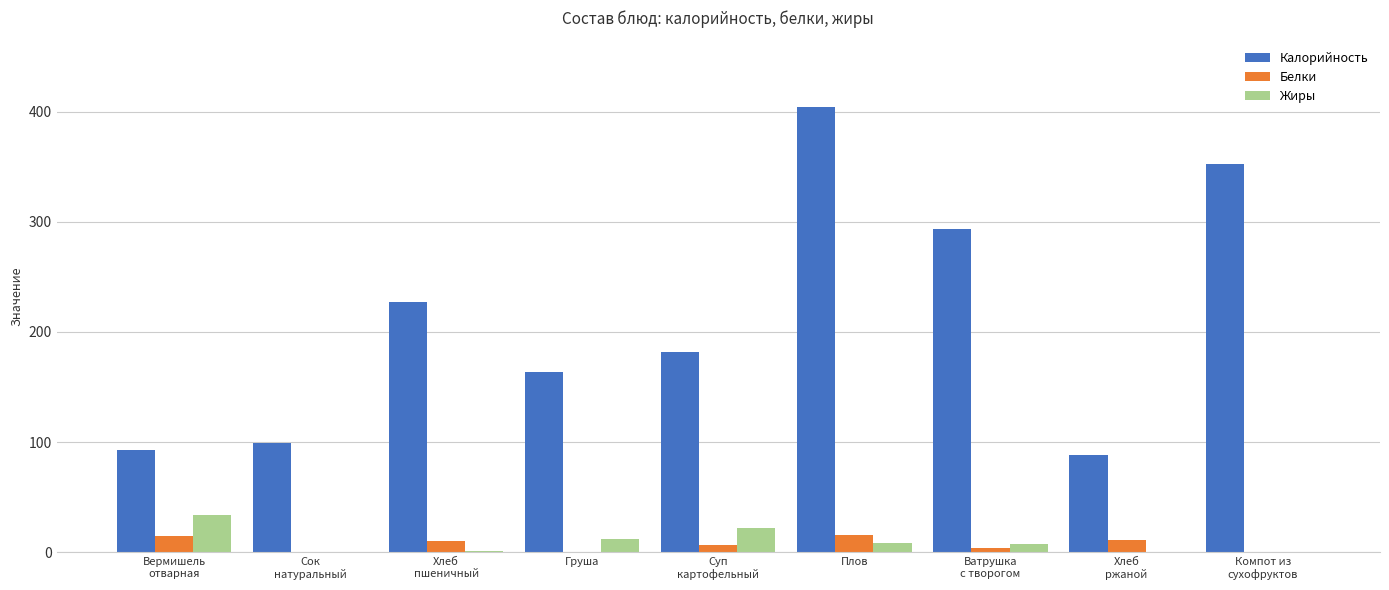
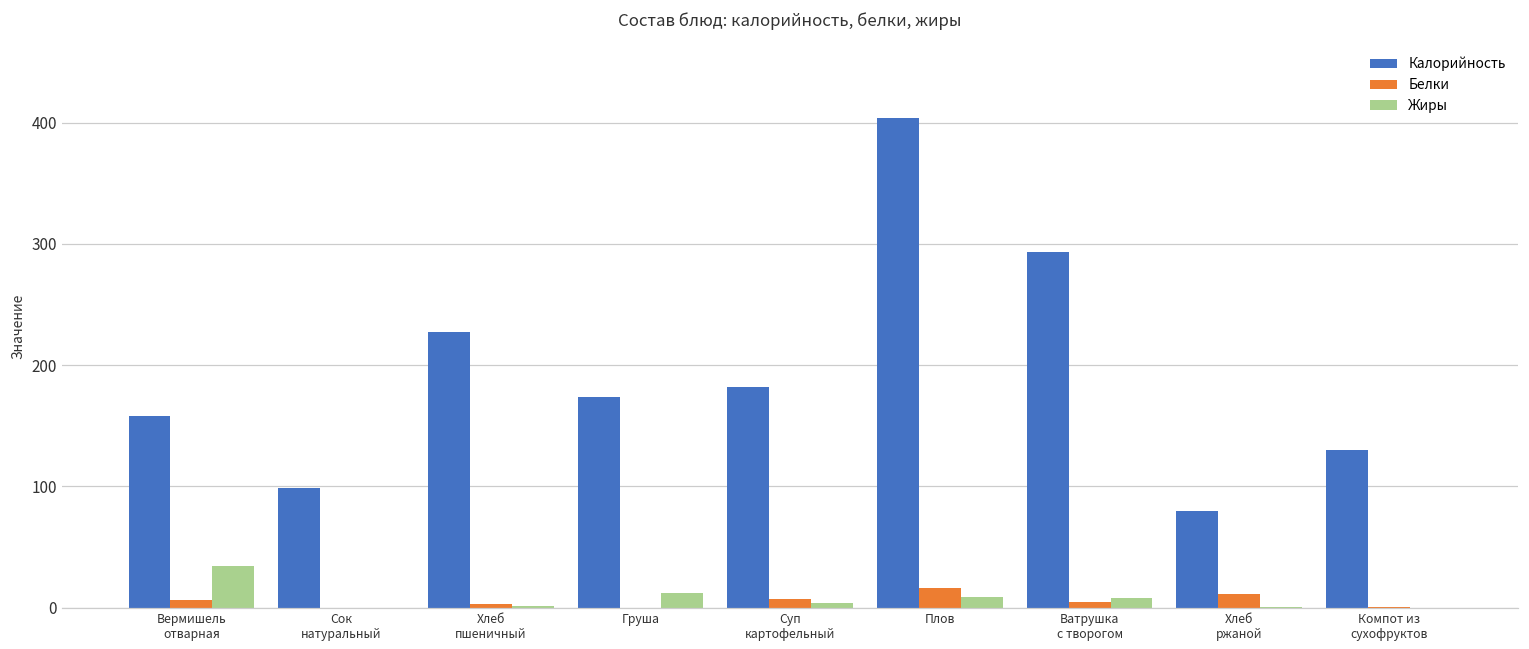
Калорийность, Вермишель отварная: 93 -> 158
Белки, Вермишель отварная: 15 -> 6
Белки, Хлеб пшеничный: 11 -> 3
Калорийность, Груша: 164 -> 174
Жиры, Суп картофельный: 22 -> 4
Калорийность, Хлеб ржаной: 88 -> 80
Калорийность, Компот из сухофруктов: 352 -> 130
